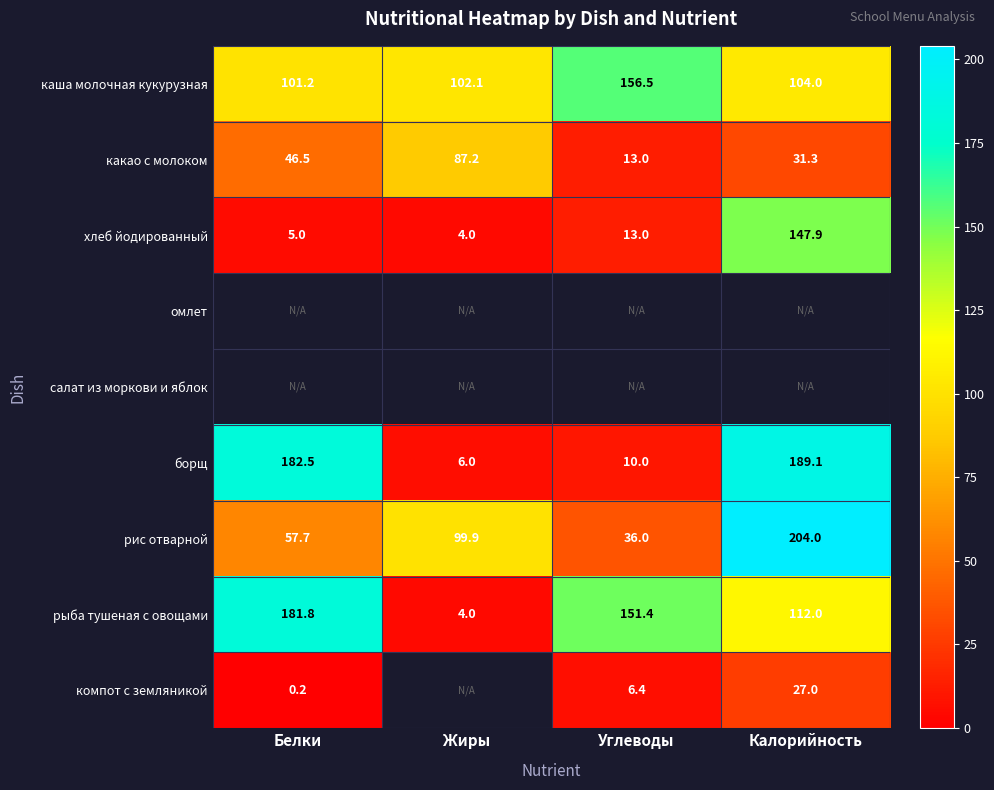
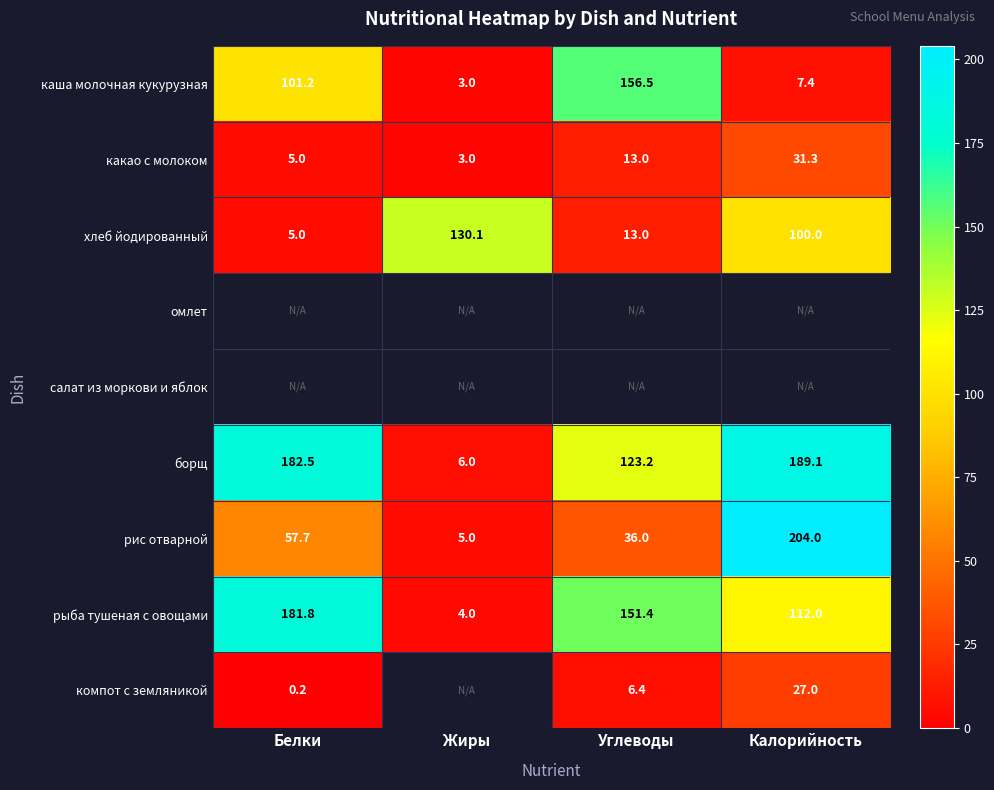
каша молочная кукурузная, Жиры: 102.1 -> 3.0
каша молочная кукурузная, Калорийность: 104.0 -> 7.4
какао с молоком, Белки: 46.5 -> 5.0
какао с молоком, Жиры: 87.2 -> 3.0
хлеб йодированный, Жиры: 4.0 -> 130.1
хлеб йодированный, Калорийность: 147.9 -> 100.0
борщ, Углеводы: 10.0 -> 123.2
рис отварной, Жиры: 99.9 -> 5.0
